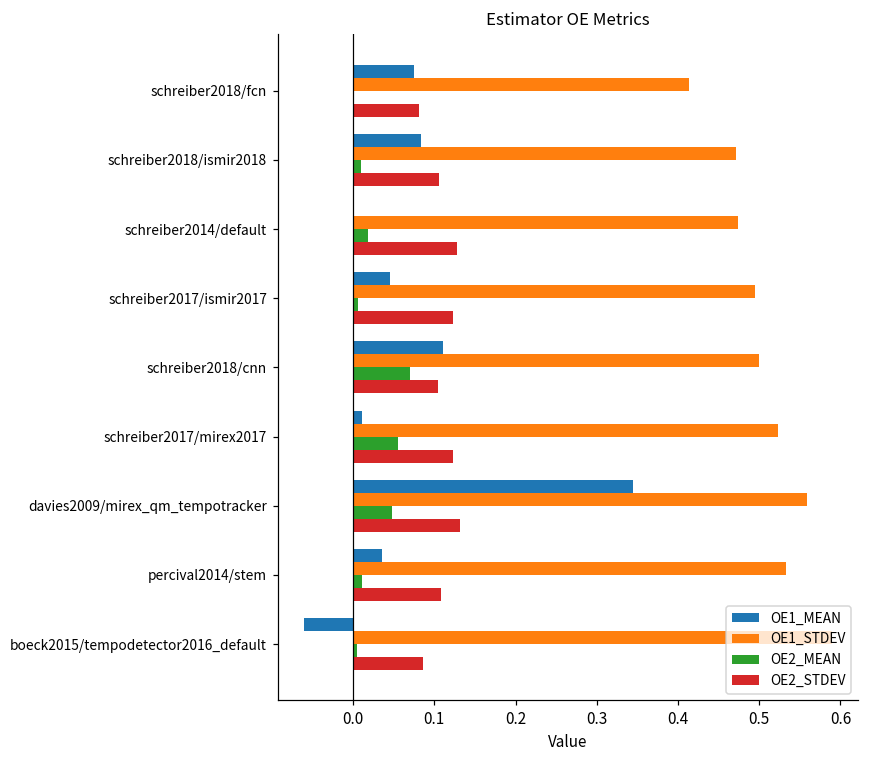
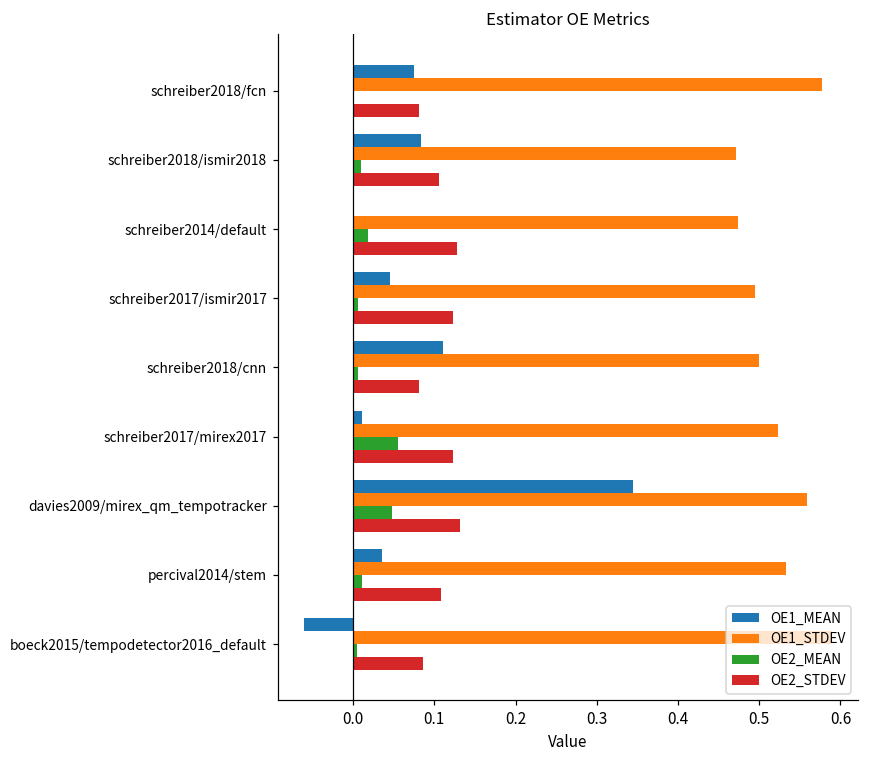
OE1_STDEV, schreiber2018/fcn: 0.41 -> 0.58
OE2_MEAN, schreiber2018/cnn: 0.07 -> 0.01
OE2_STDEV, schreiber2018/cnn: 0.10 -> 0.08
